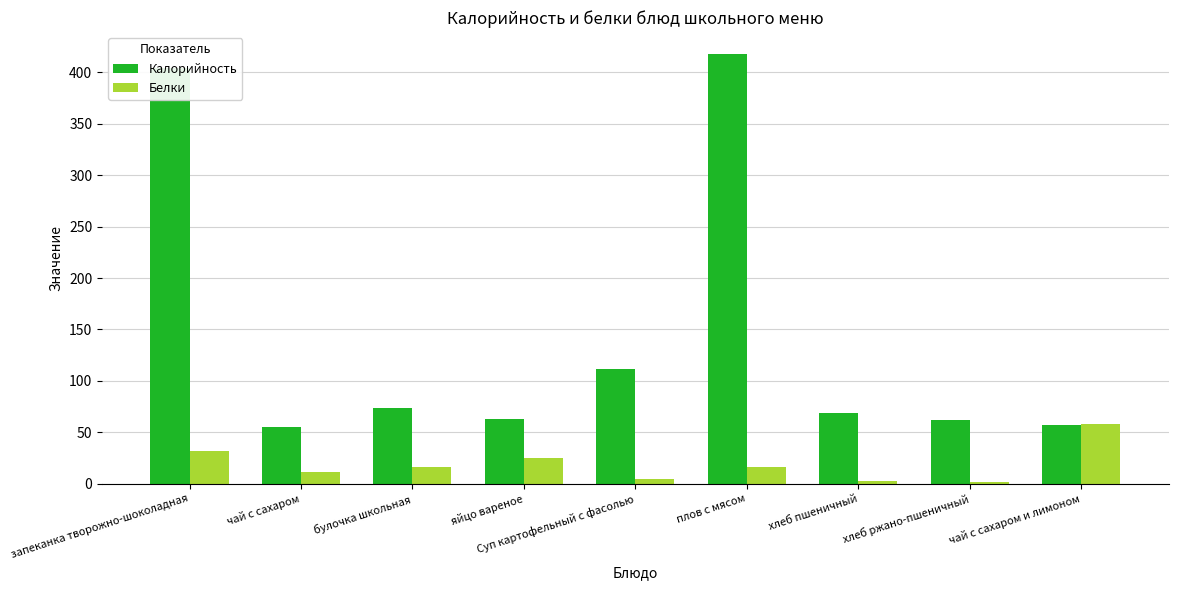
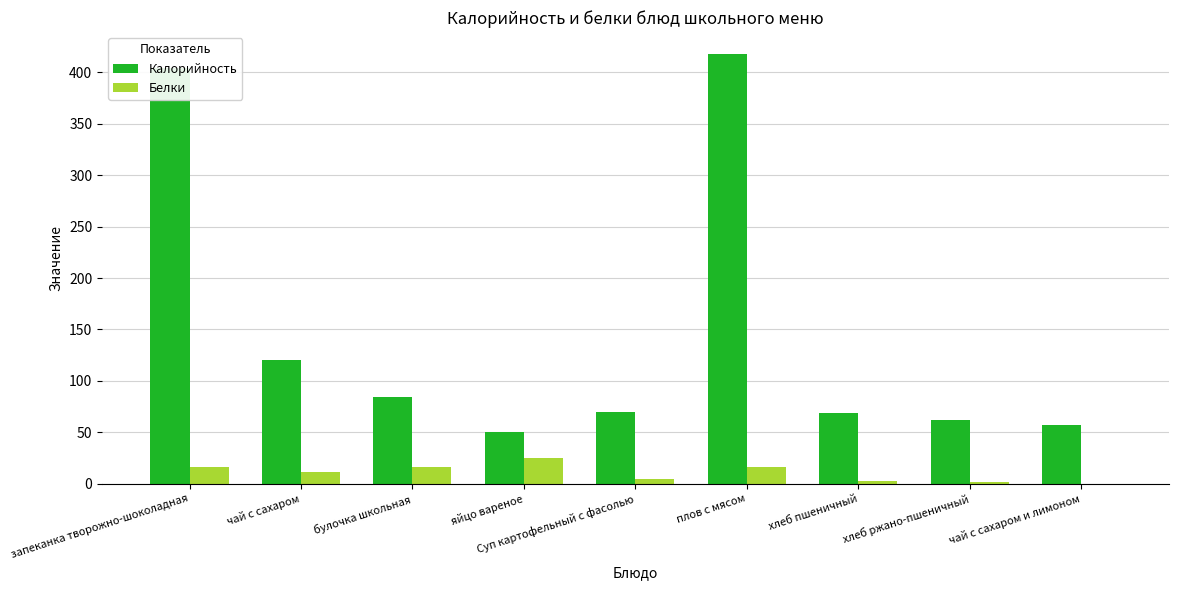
Белки, запеканка творожно-шоколадная: 32 -> 17
Калорийность, чай с сахаром: 55 -> 120
Калорийность, булочка школьная: 74 -> 84
Калорийность, яйцо вареное: 63 -> 50
Калорийность, Суп картофельный с фасолью: 112 -> 70
Белки, чай с сахаром и лимоном: 58 -> 0
